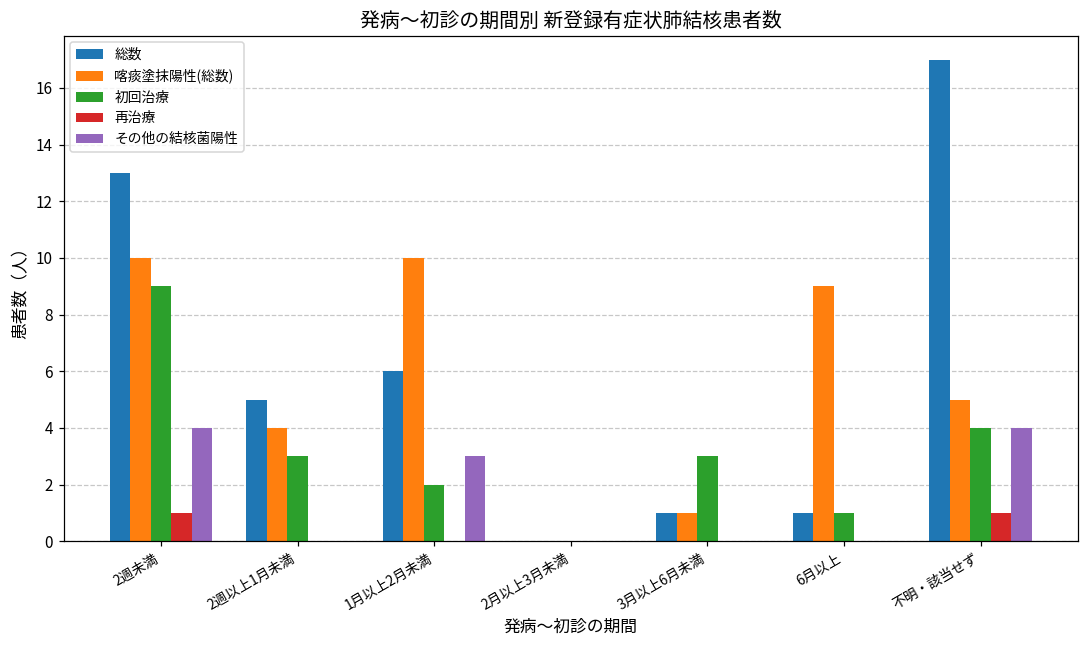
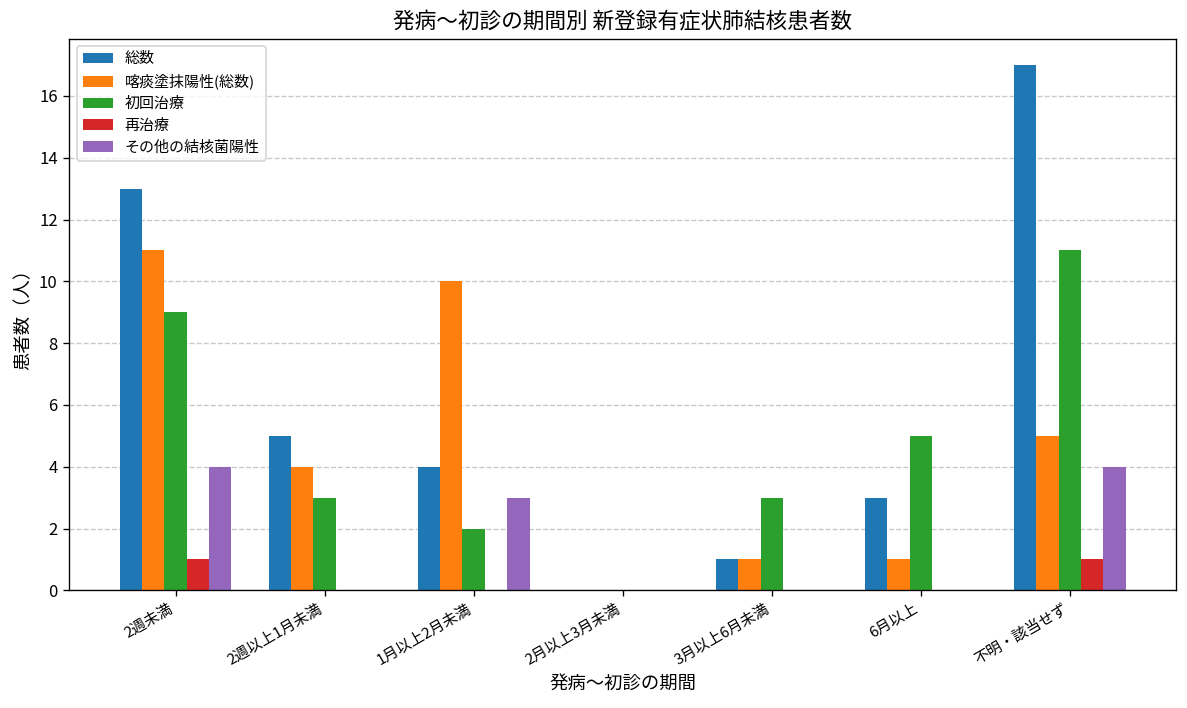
喀痰塗抹陽性(総数), 2週未満: 10 -> 11
総数, 1月以上2月未満: 6 -> 4
総数, 6月以上: 1 -> 3
喀痰塗抹陽性(総数), 6月以上: 9 -> 1
初回治療, 6月以上: 1 -> 5
初回治療, 不明・該当せず: 4 -> 11
